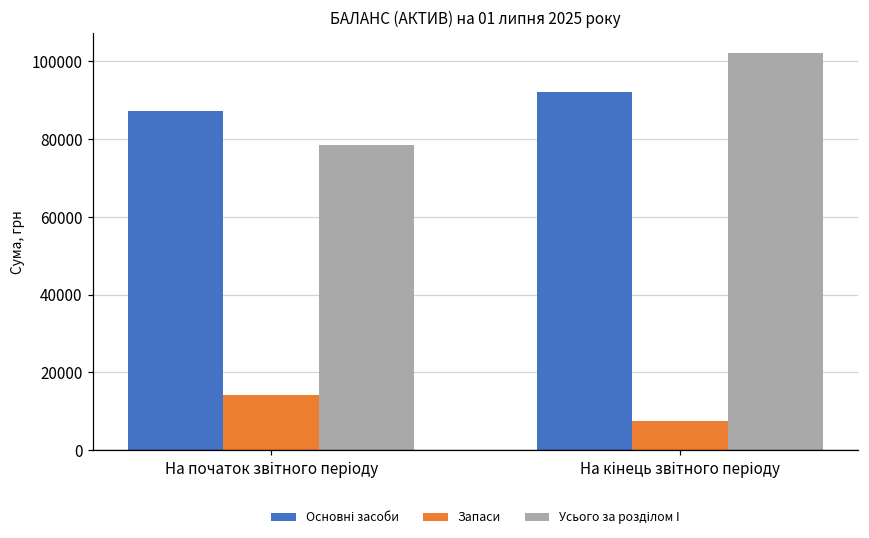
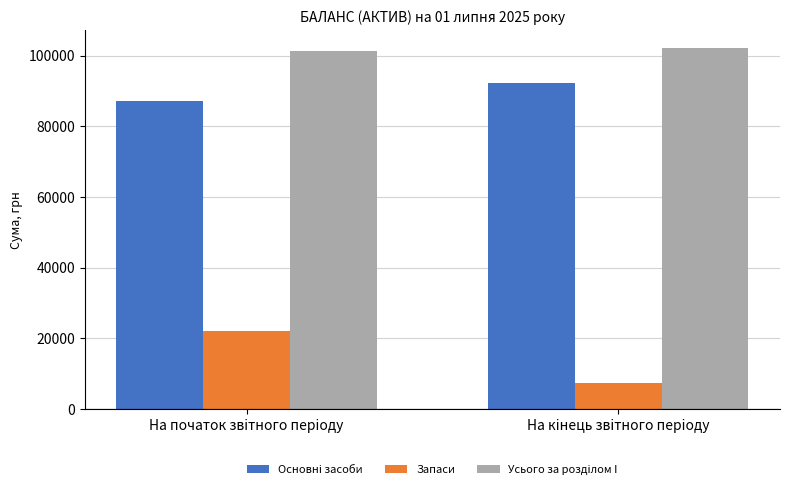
Запаси, На початок звітного періоду: 14000 -> 22000
Усього за розділом І, На початок звітного періоду: 78000 -> 101000
